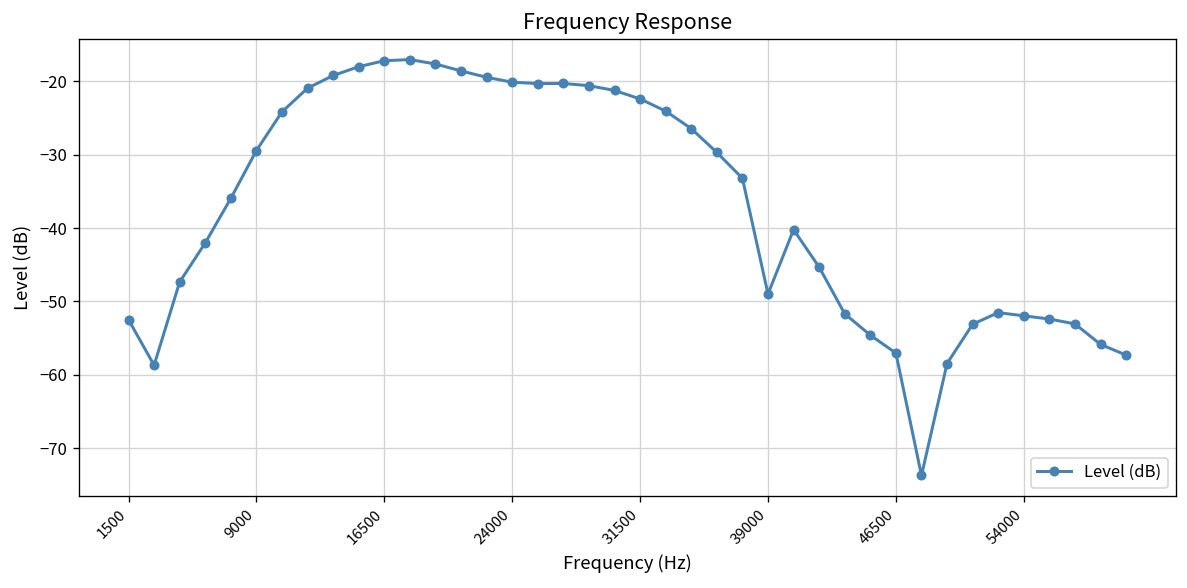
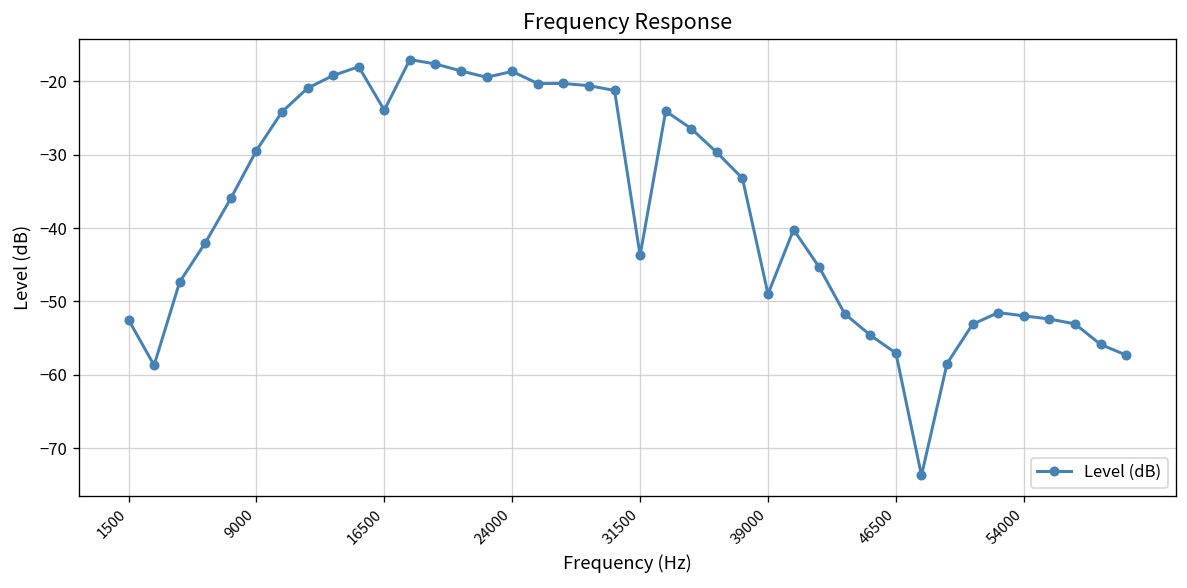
16500: -17 -> -24
24000: -20 -> -19
31500: -22 -> -44
